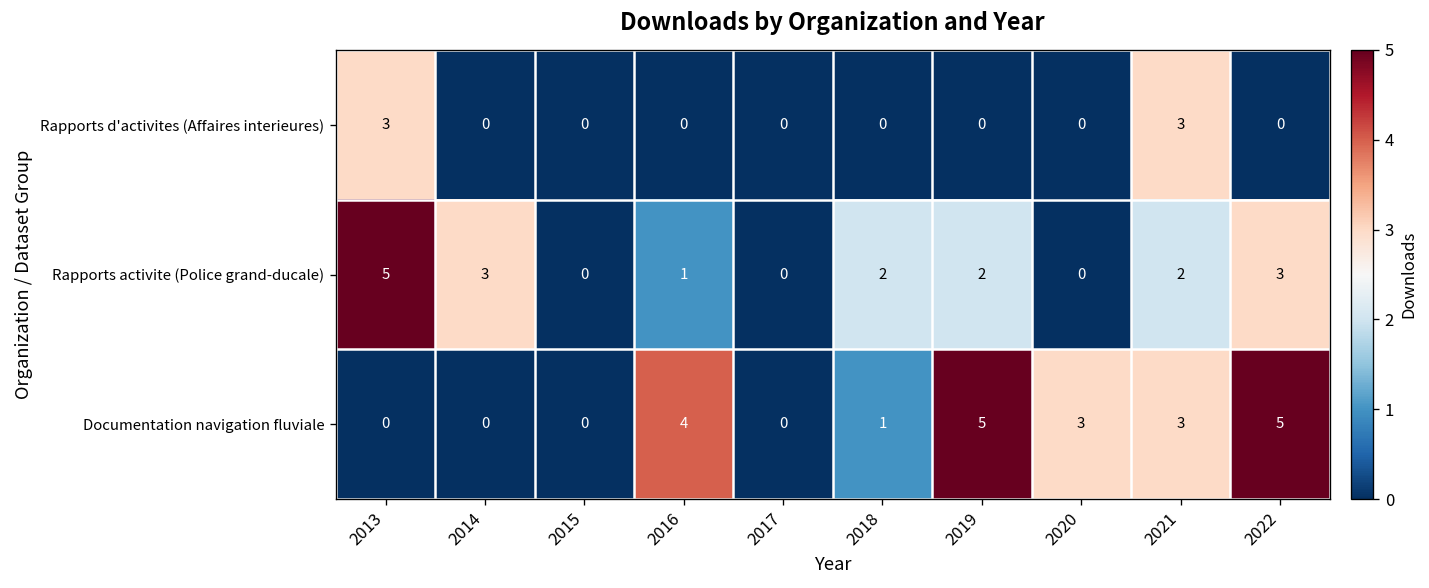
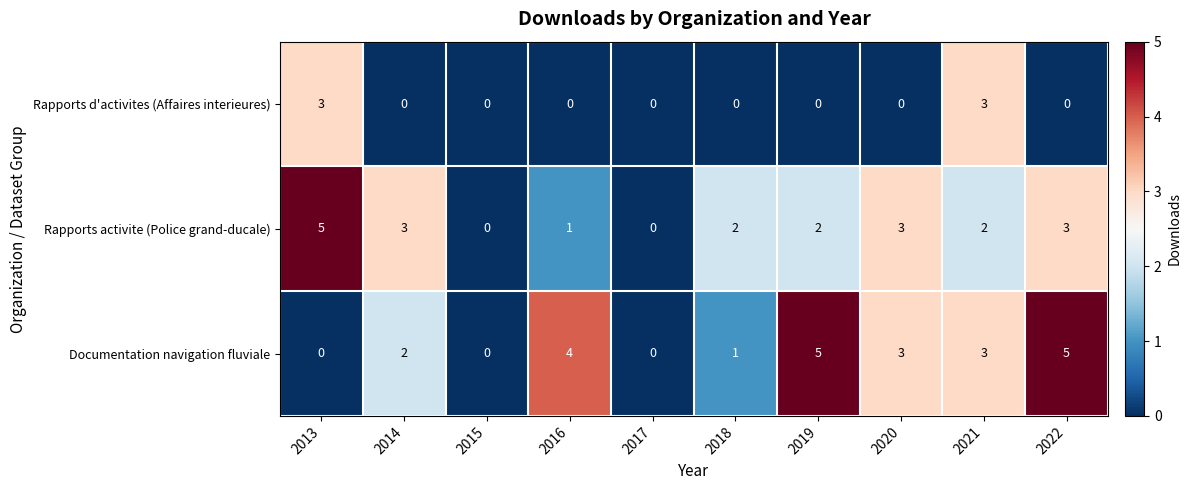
Rapports activite (Police grand-ducale), 2020: 0 -> 3
Documentation navigation fluviale, 2014: 0 -> 2
